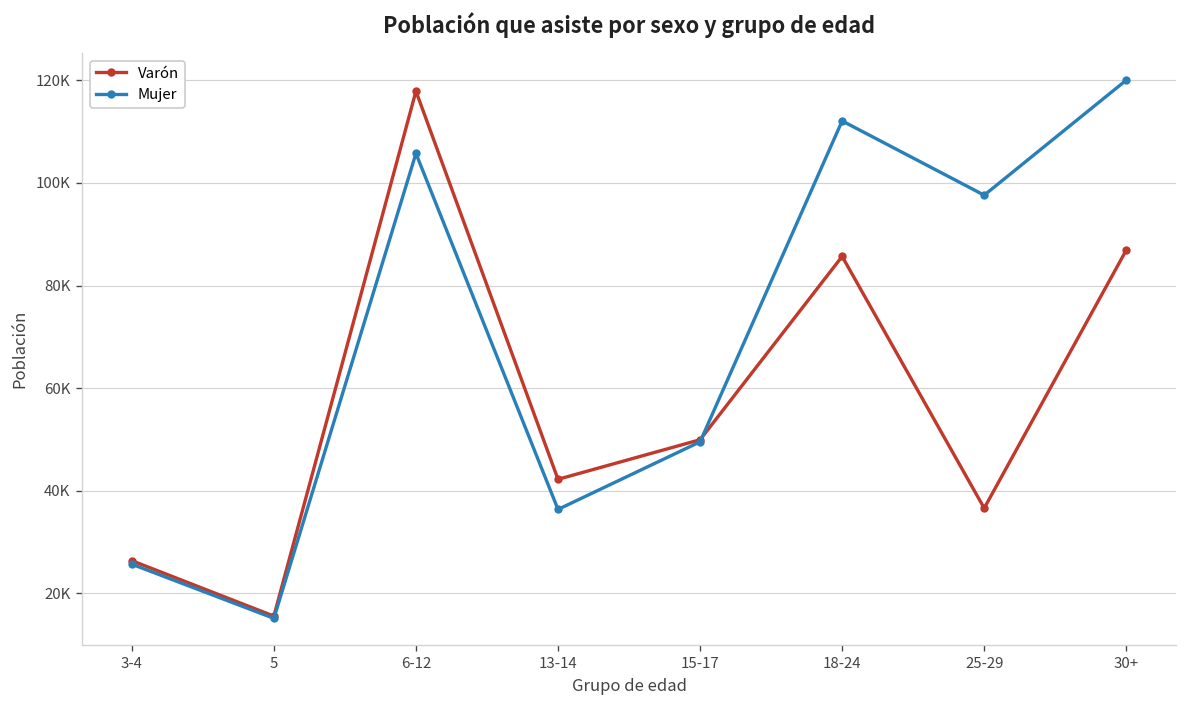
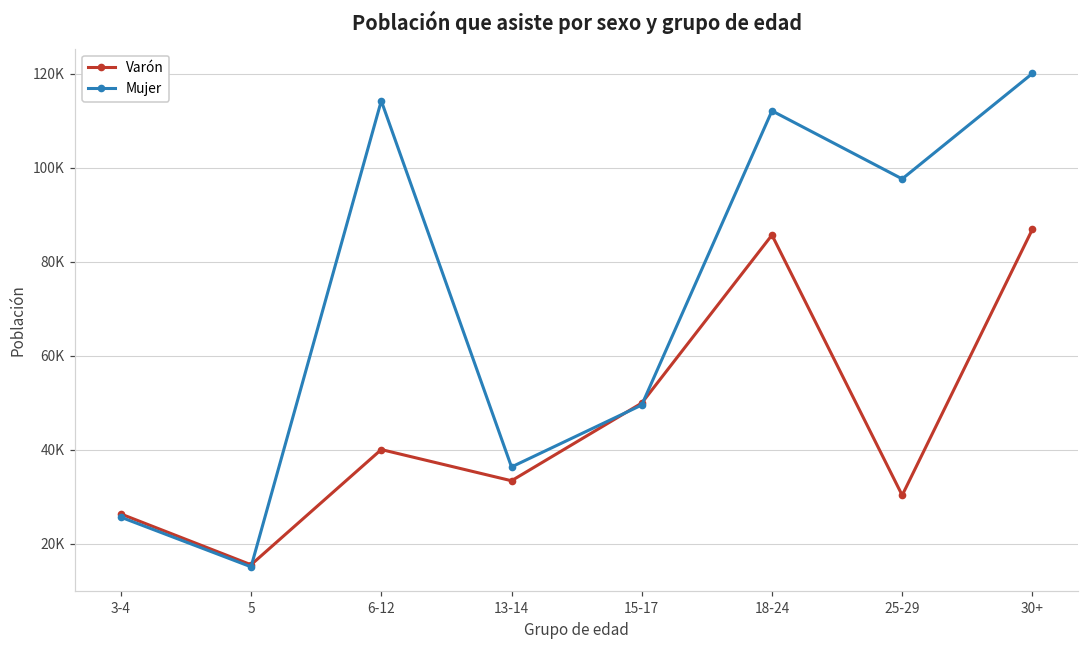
Varón, 6-12: 118000 -> 40000
Mujer, 6-12: 106000 -> 114000
Varón, 13-14: 42000 -> 33000
Varón, 25-29: 37000 -> 30000
